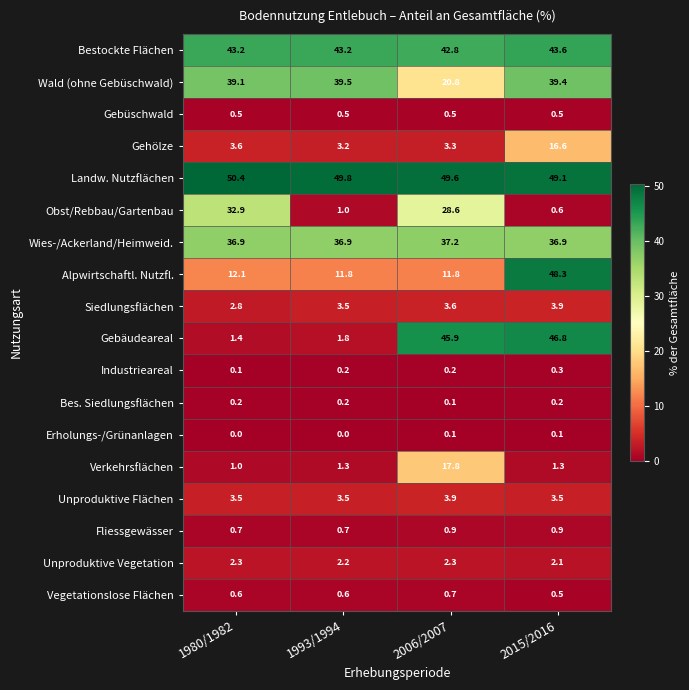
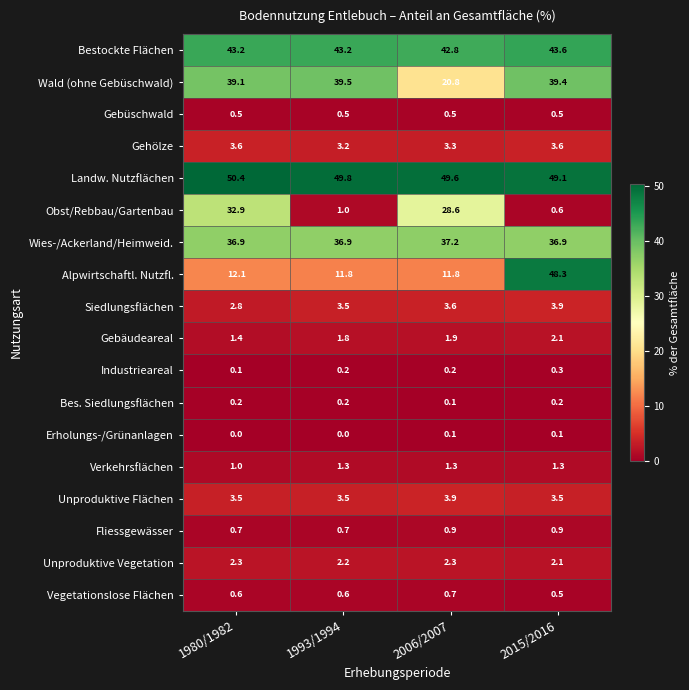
Gehölze, 2015/2016: 16.6 -> 3.6
Gebäudeareal, 2006/2007: 45.9 -> 1.9
Gebäudeareal, 2015/2016: 46.8 -> 2.1
Verkehrsflächen, 2006/2007: 17.8 -> 1.3
